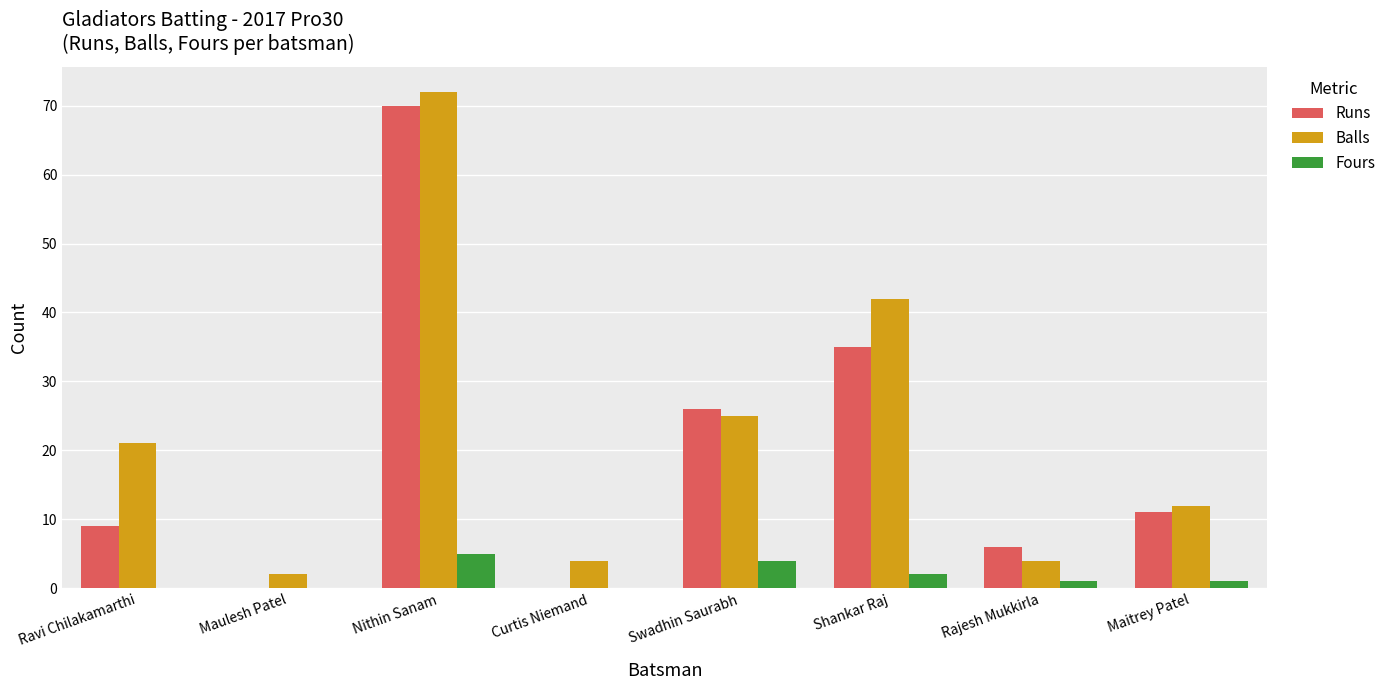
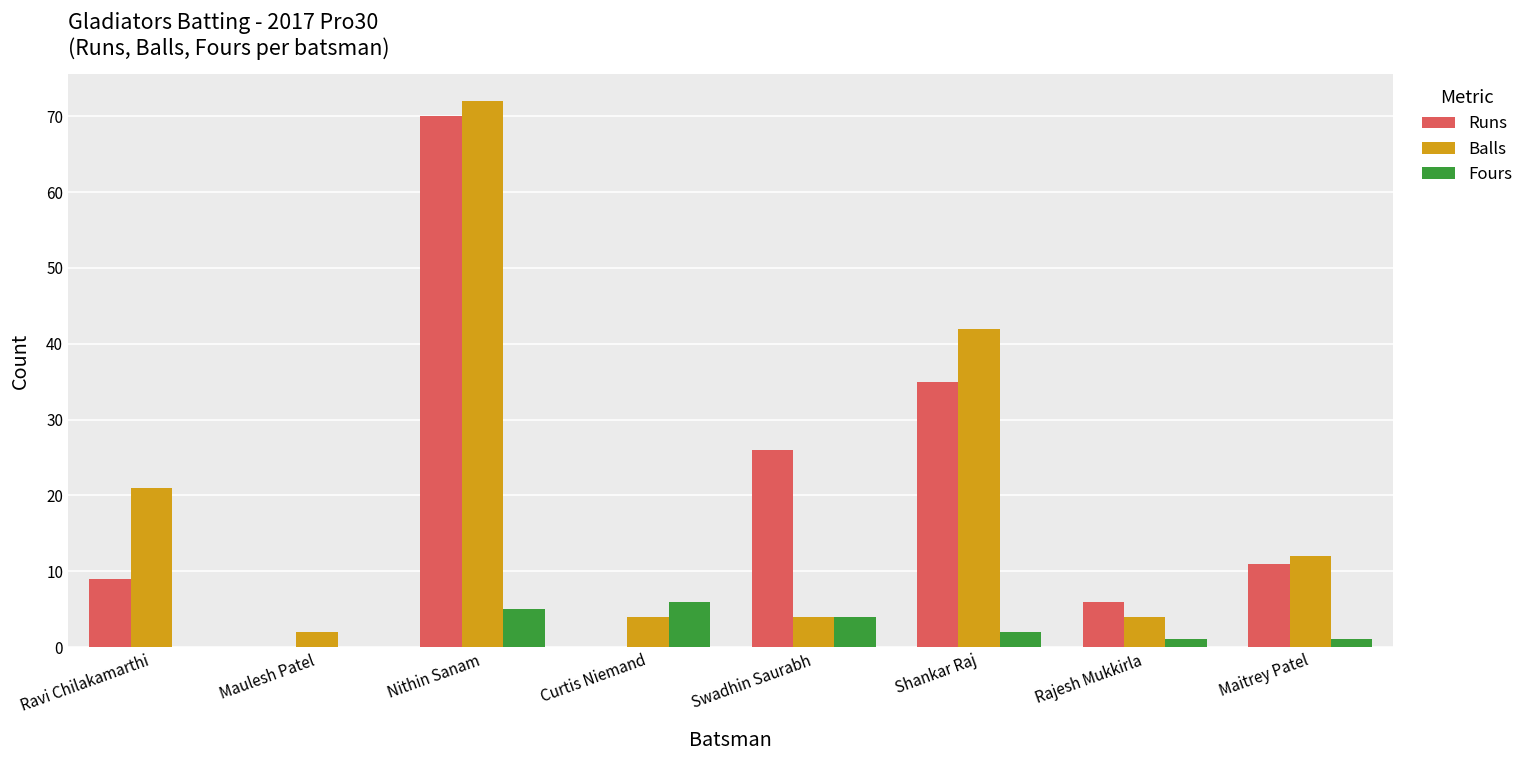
Fours, Curtis Niemand: 0 -> 6
Balls, Swadhin Saurabh: 25 -> 4
